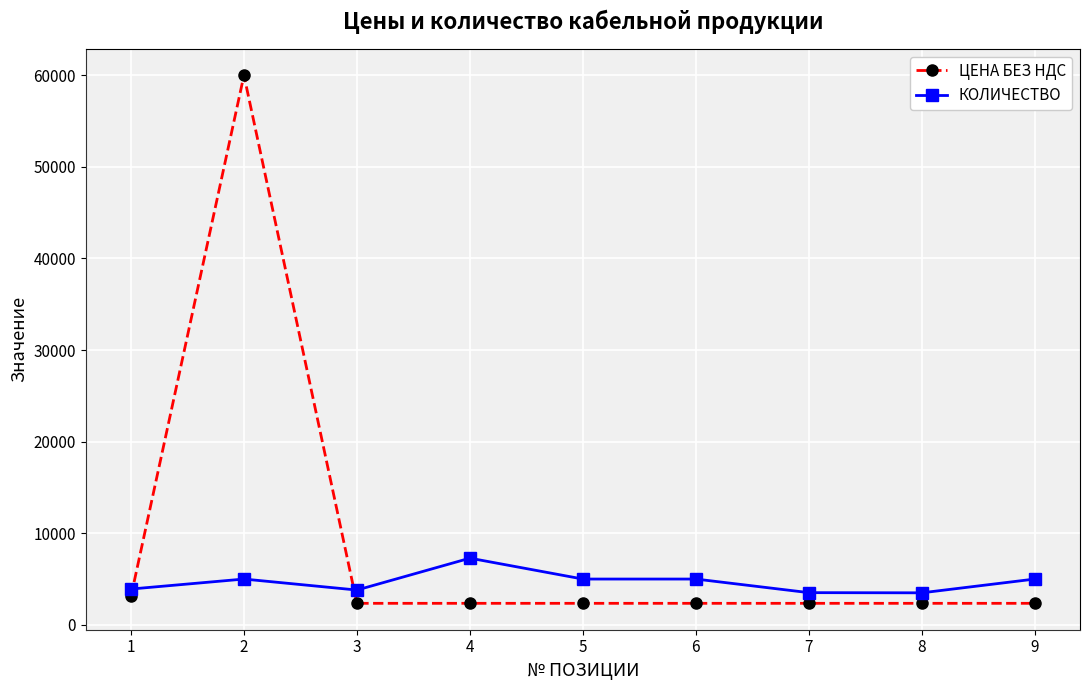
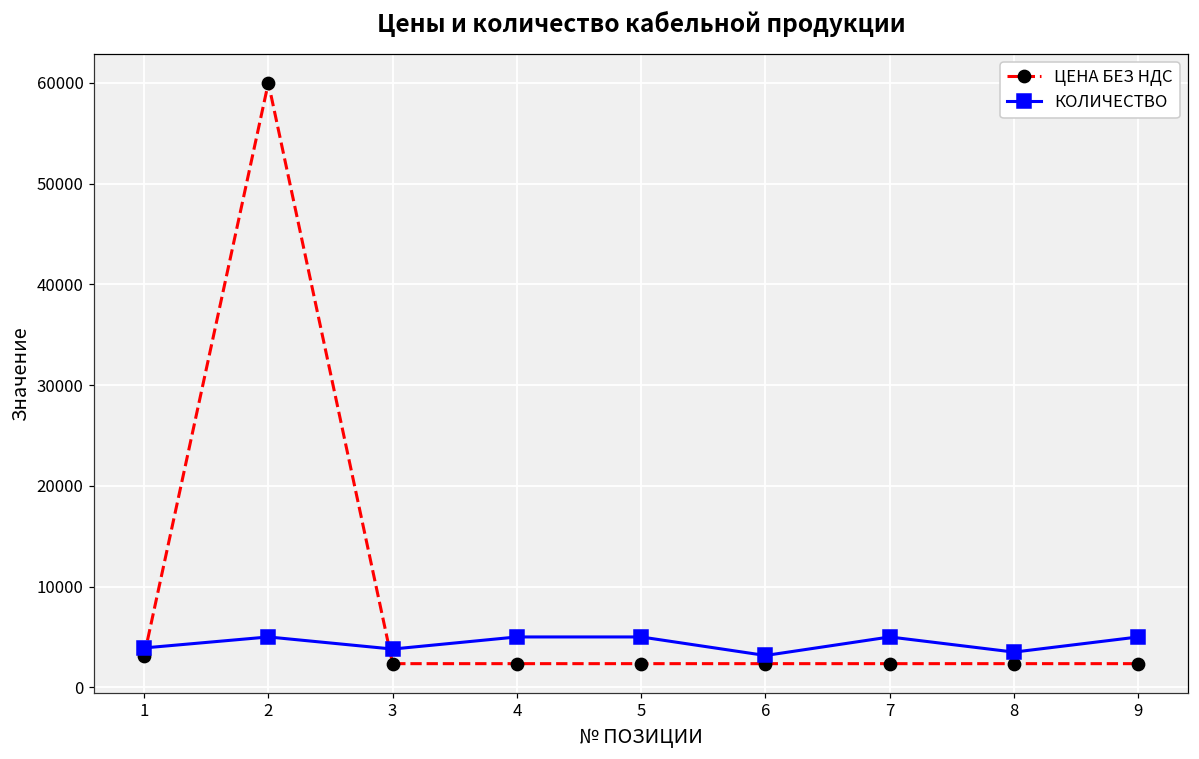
КОЛИЧЕСТВО, 4: 7000 -> 5000
КОЛИЧЕСТВО, 6: 5000 -> 3000
КОЛИЧЕСТВО, 7: 4000 -> 5000
